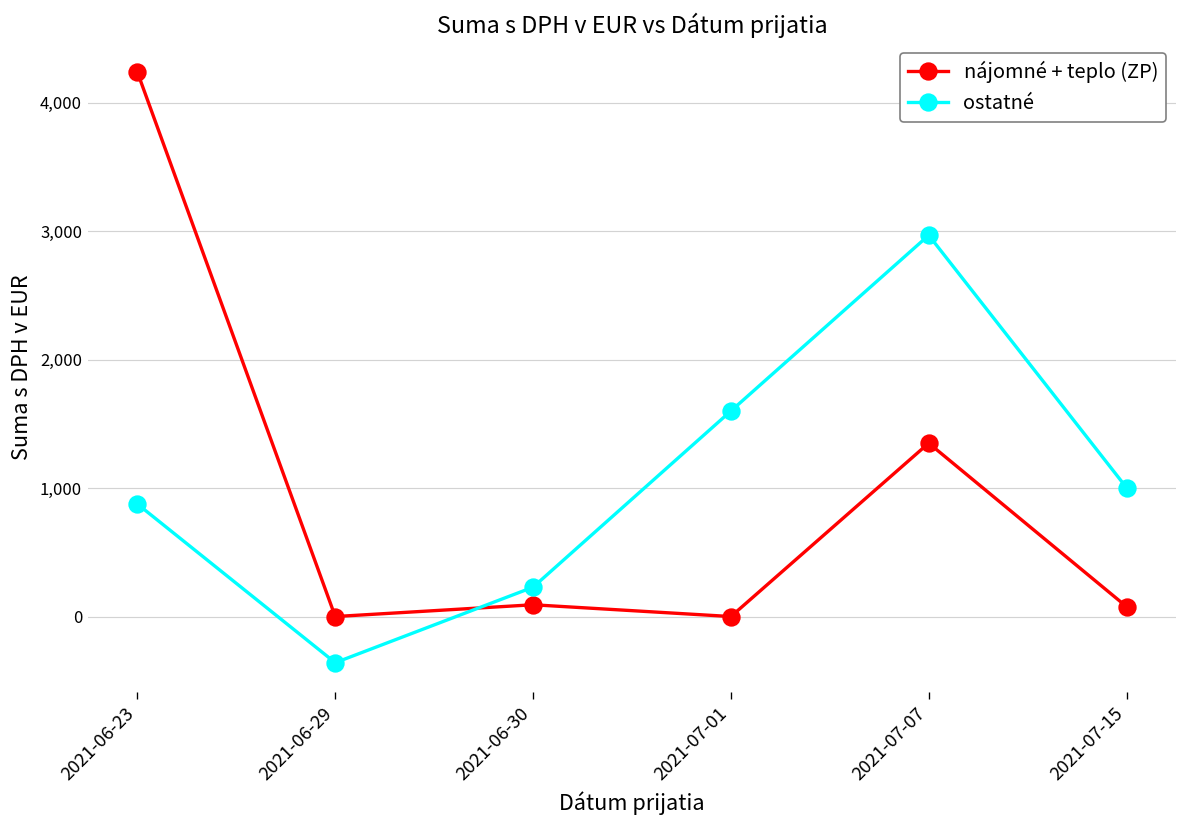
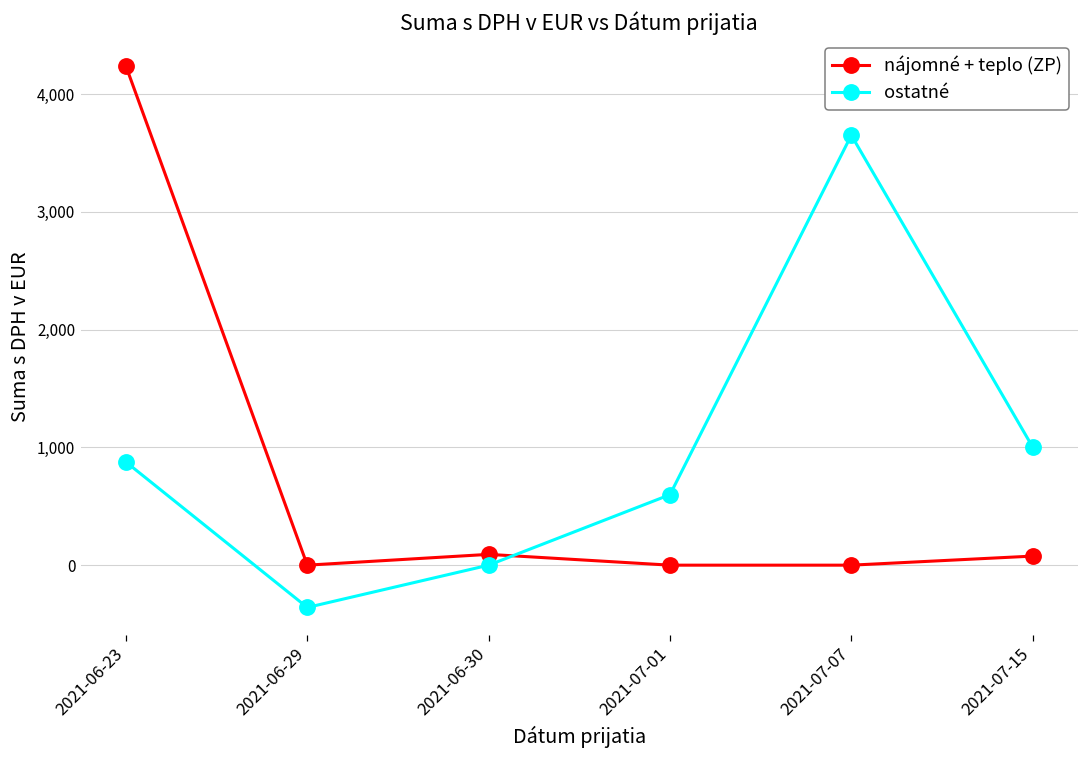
ostatné, 2021-06-30: 230 -> 0
ostatné, 2021-07-01: 1,600 -> 600
nájomné + teplo (ZP), 2021-07-07: 1,350 -> 0
ostatné, 2021-07-07: 2,970 -> 3,650
